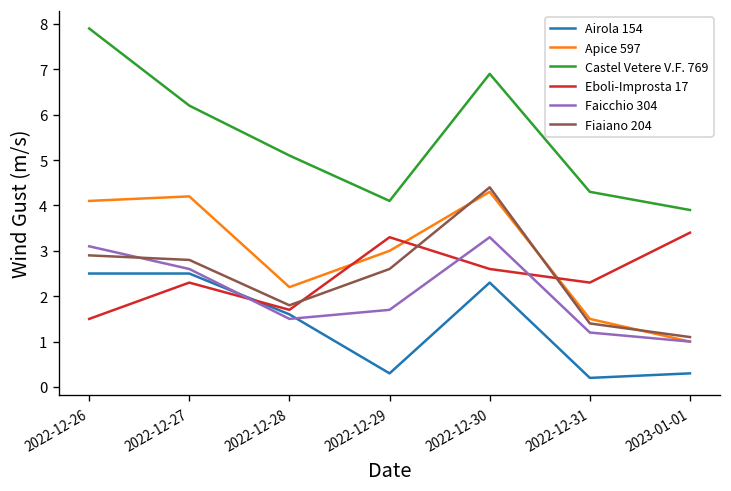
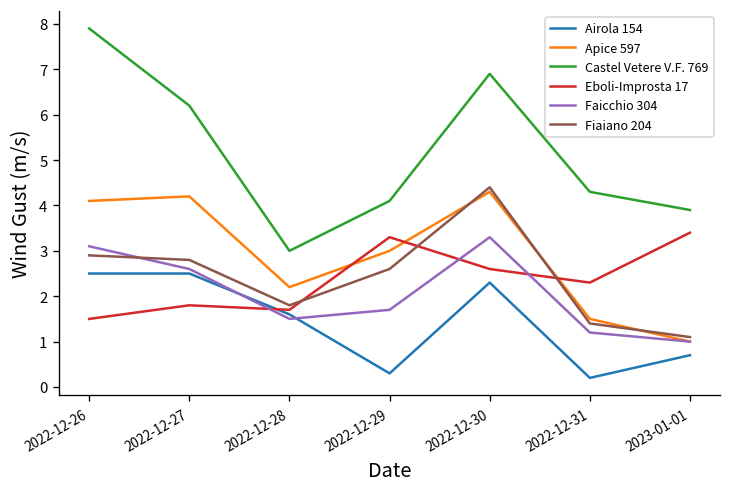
Eboli-Improsta 17, 2022-12-27: 2.3 -> 1.8
Castel Vetere V.F. 769, 2022-12-28: 5.1 -> 3.0
Airola 154, 2023-01-01: 0.3 -> 0.7
